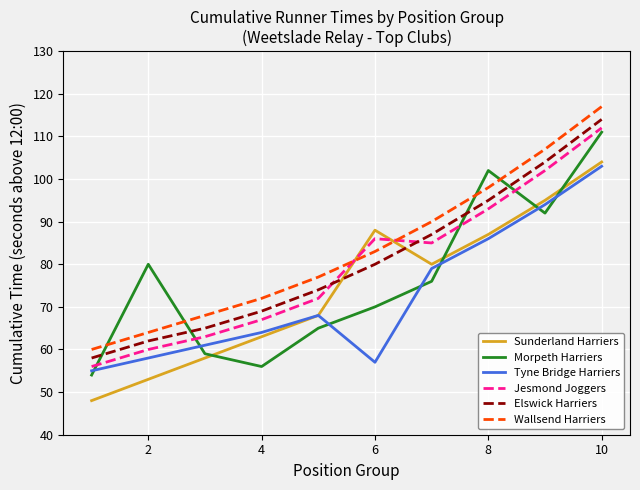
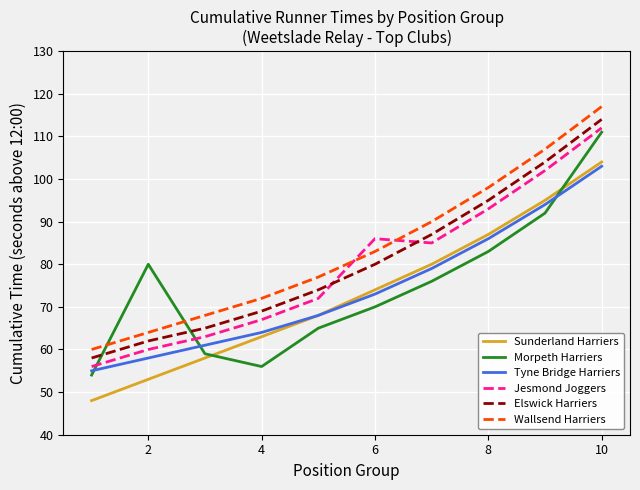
Sunderland Harriers, 6: 88 -> 74
Tyne Bridge Harriers, 6: 57 -> 73
Morpeth Harriers, 8: 102 -> 83
